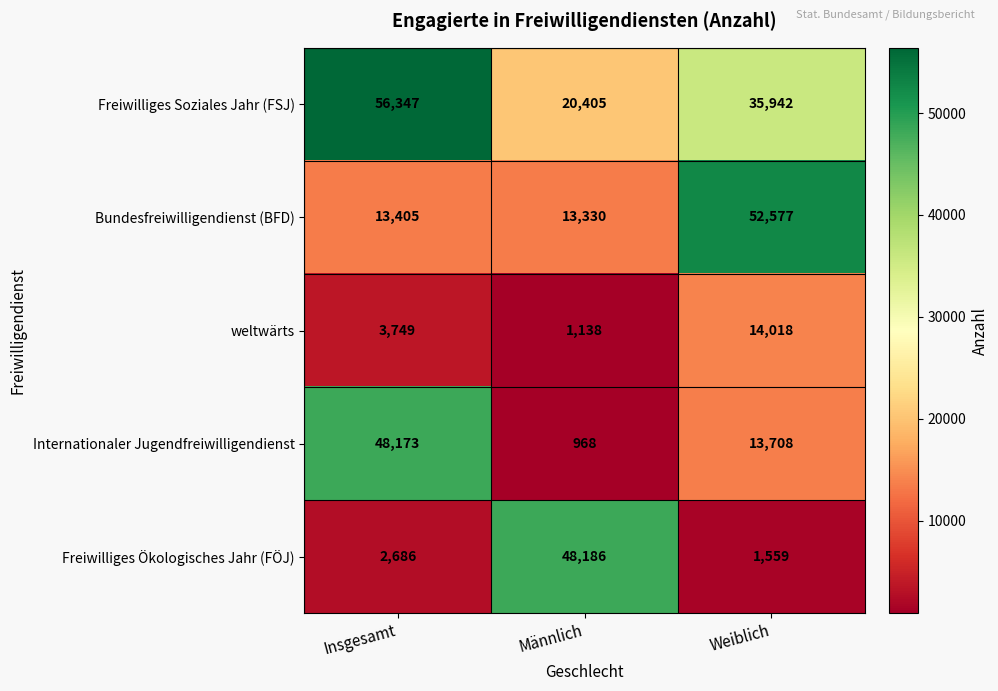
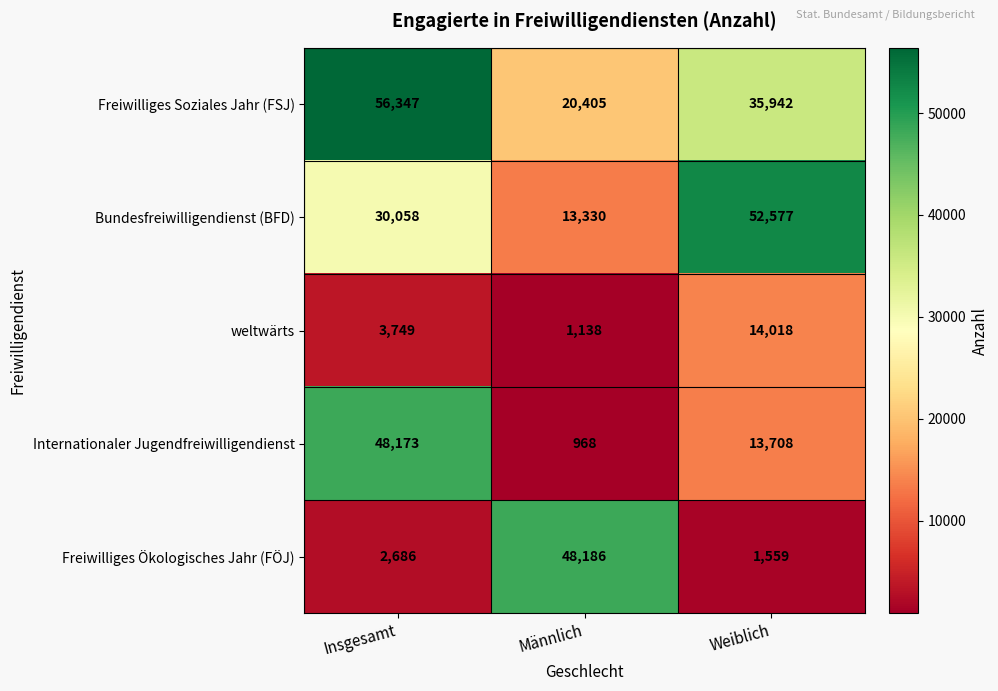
Bundesfreiwilligendienst (BFD), Insgesamt: 13,405 -> 30,058
